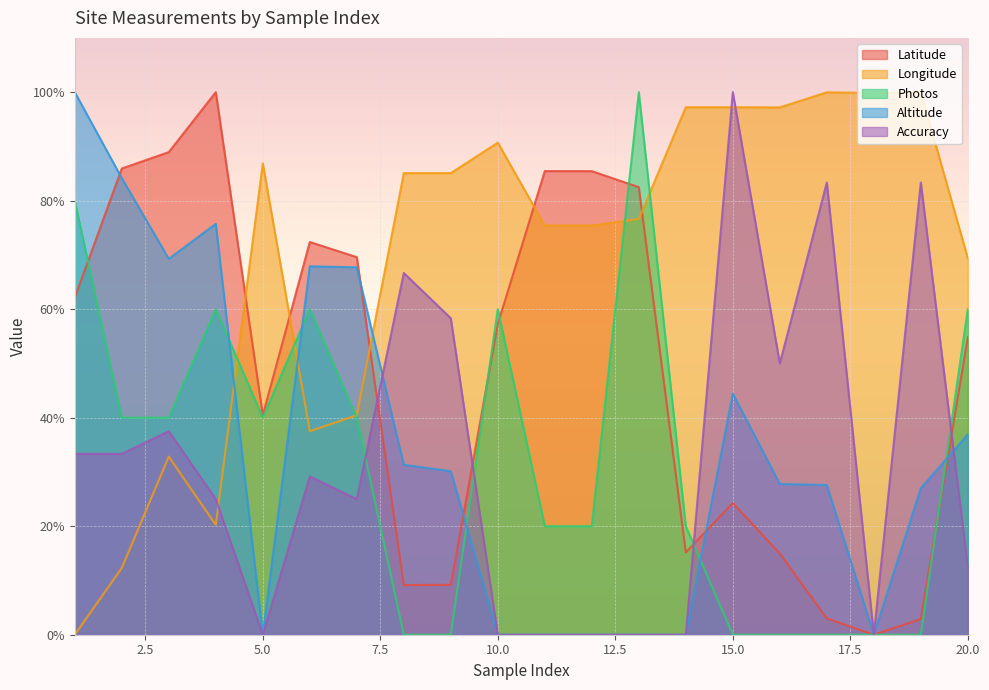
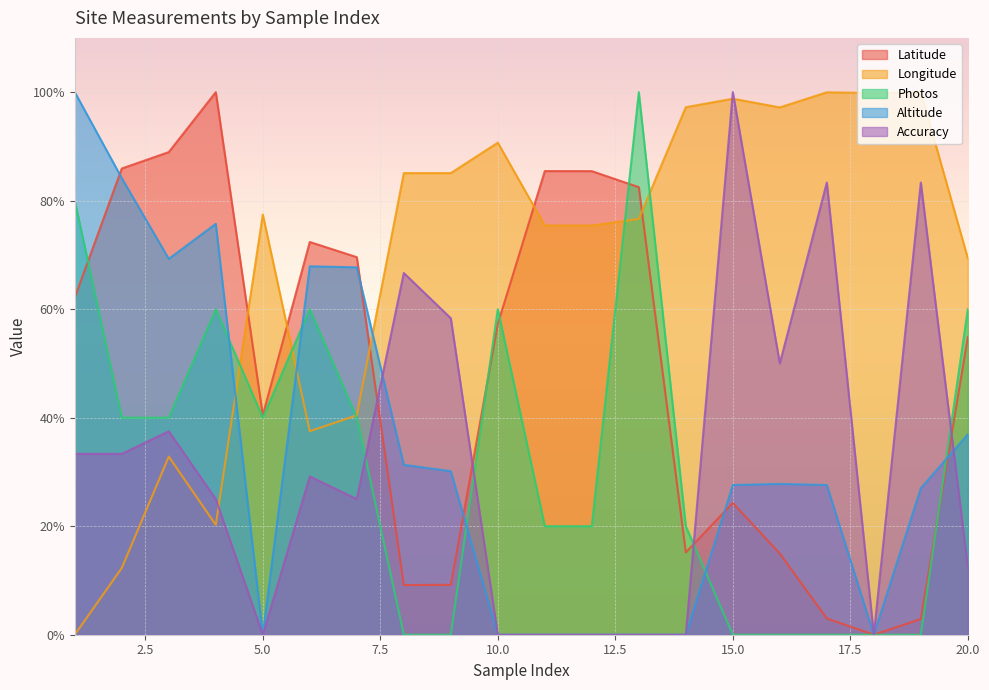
Longitude, 5.0: 87% -> 77%
Longitude, 15.0: 97% -> 99%
Altitude, 15.0: 44% -> 28%
